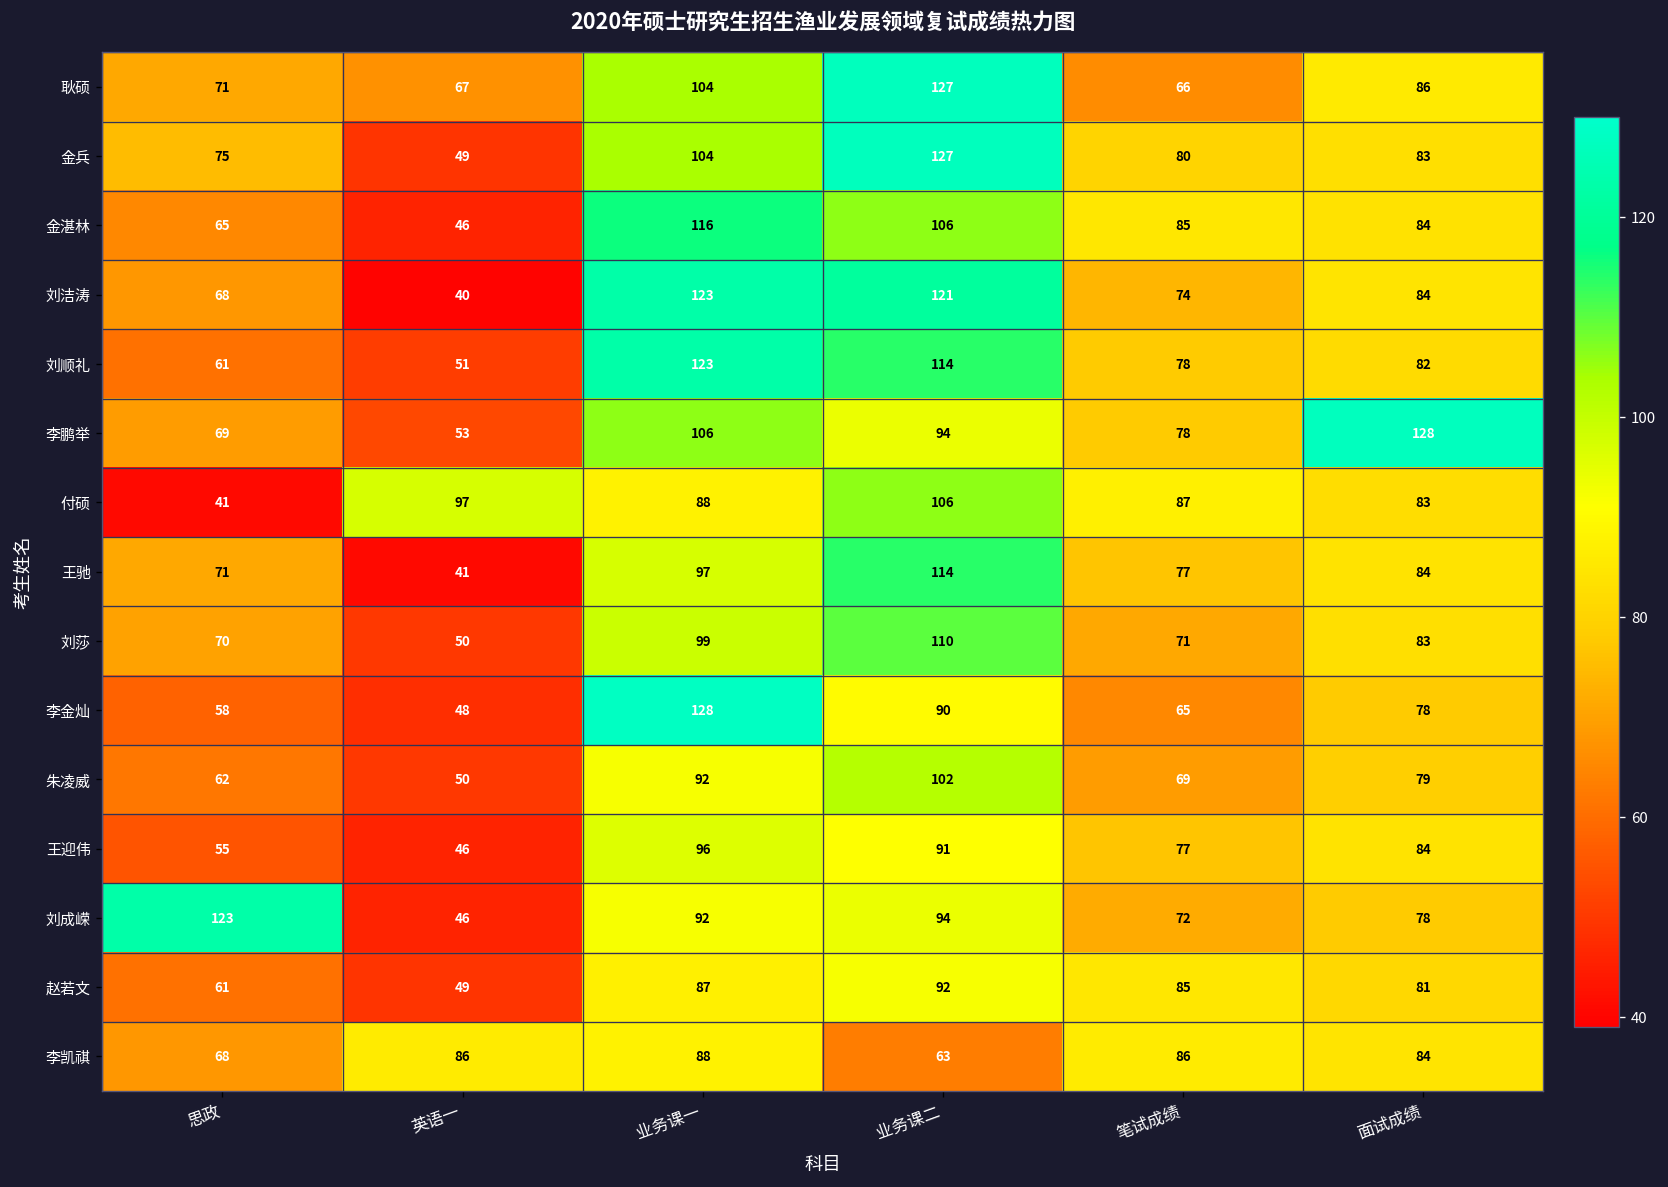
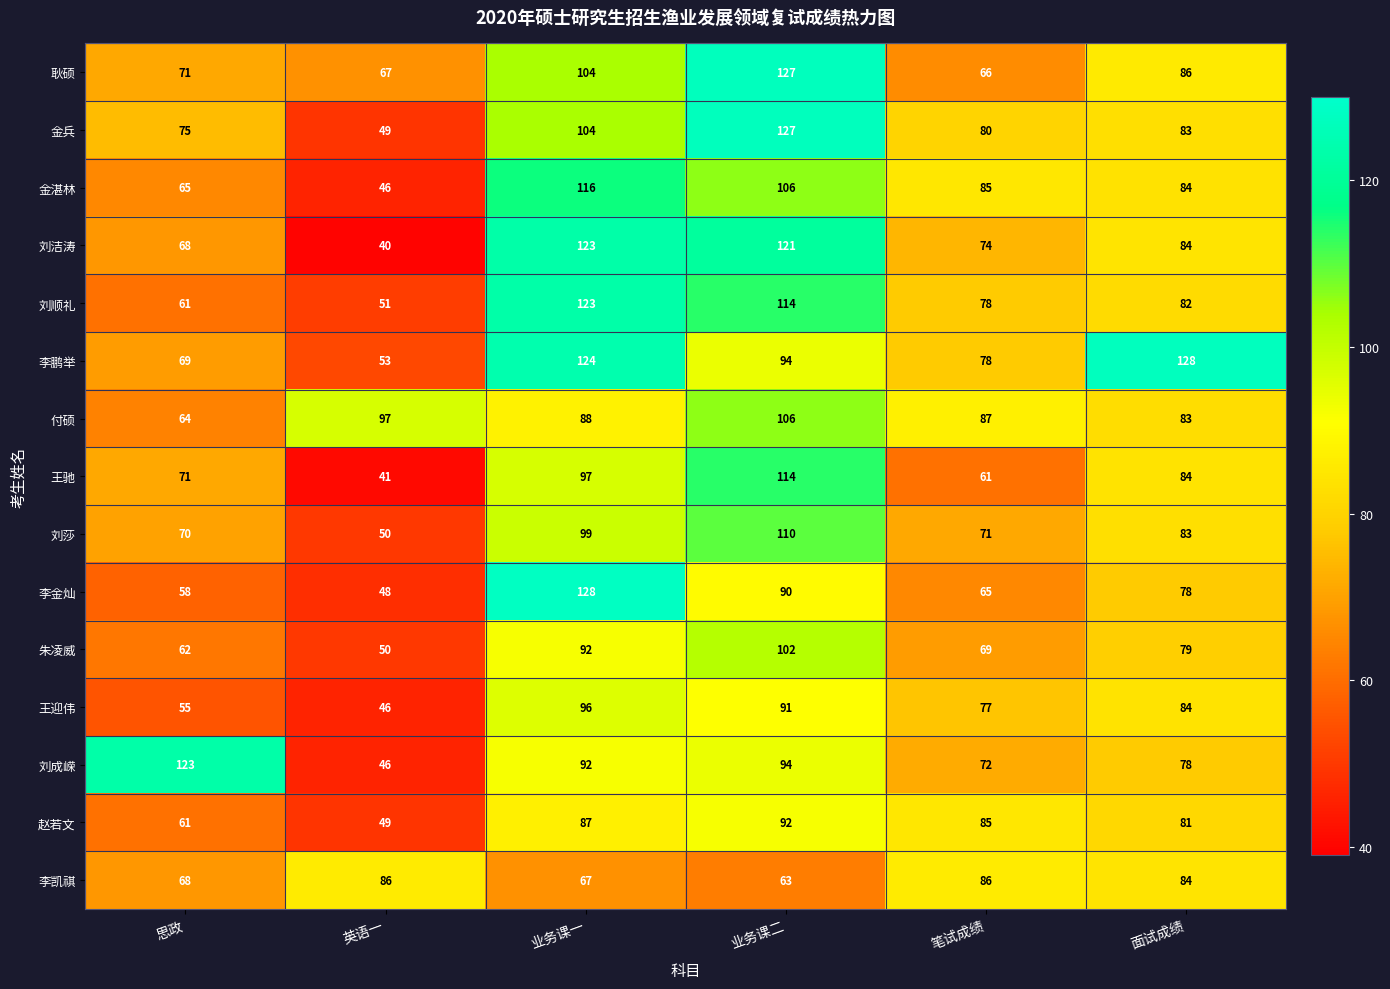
李鹏举, 业务课一: 106 -> 124
付硕, 思政: 41 -> 64
王驰, 笔试成绩: 77 -> 61
李凯祺, 业务课一: 88 -> 67
